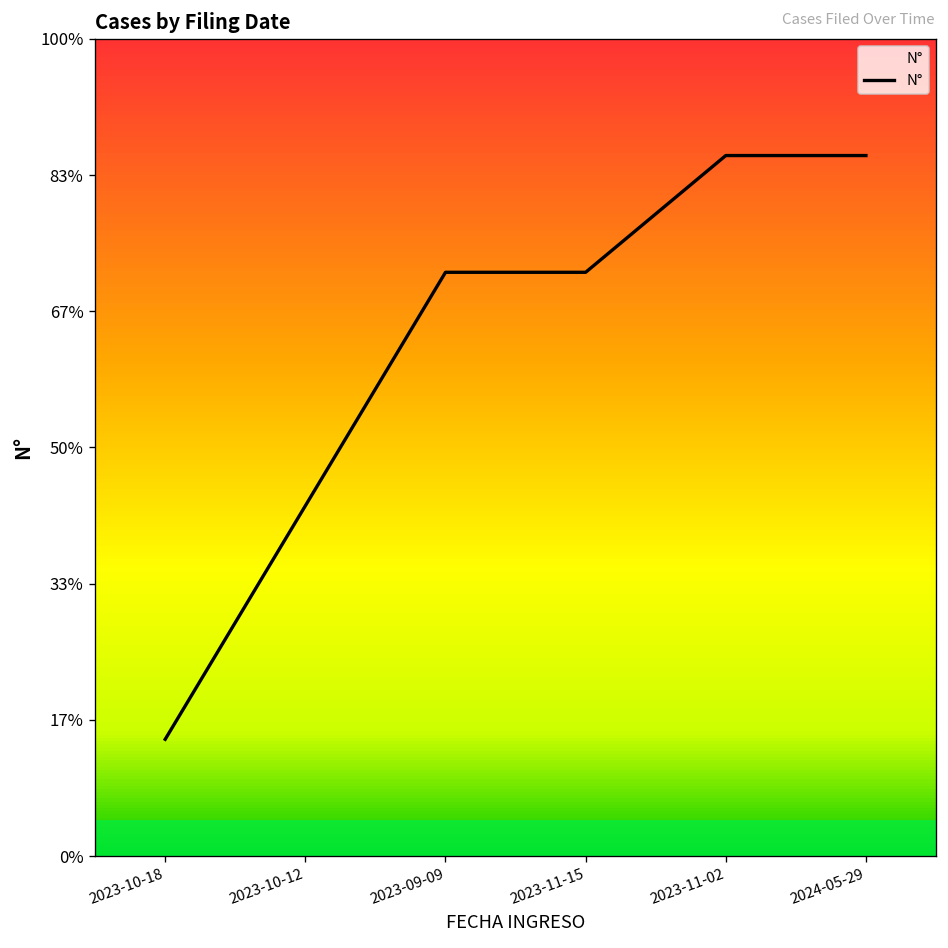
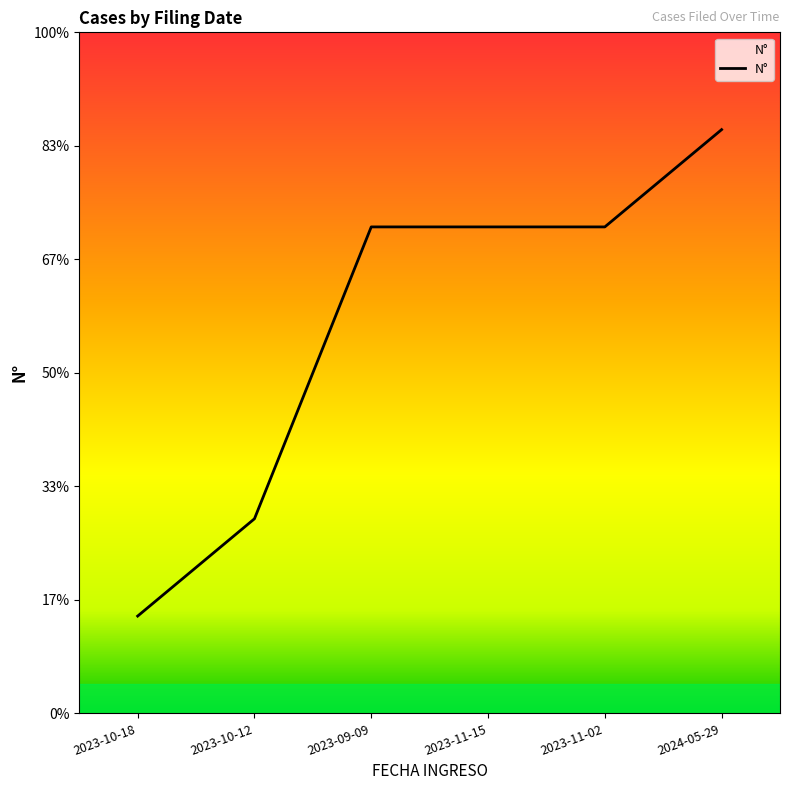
2023-10-12: 43% -> 29%
2023-11-02: 86% -> 71%
